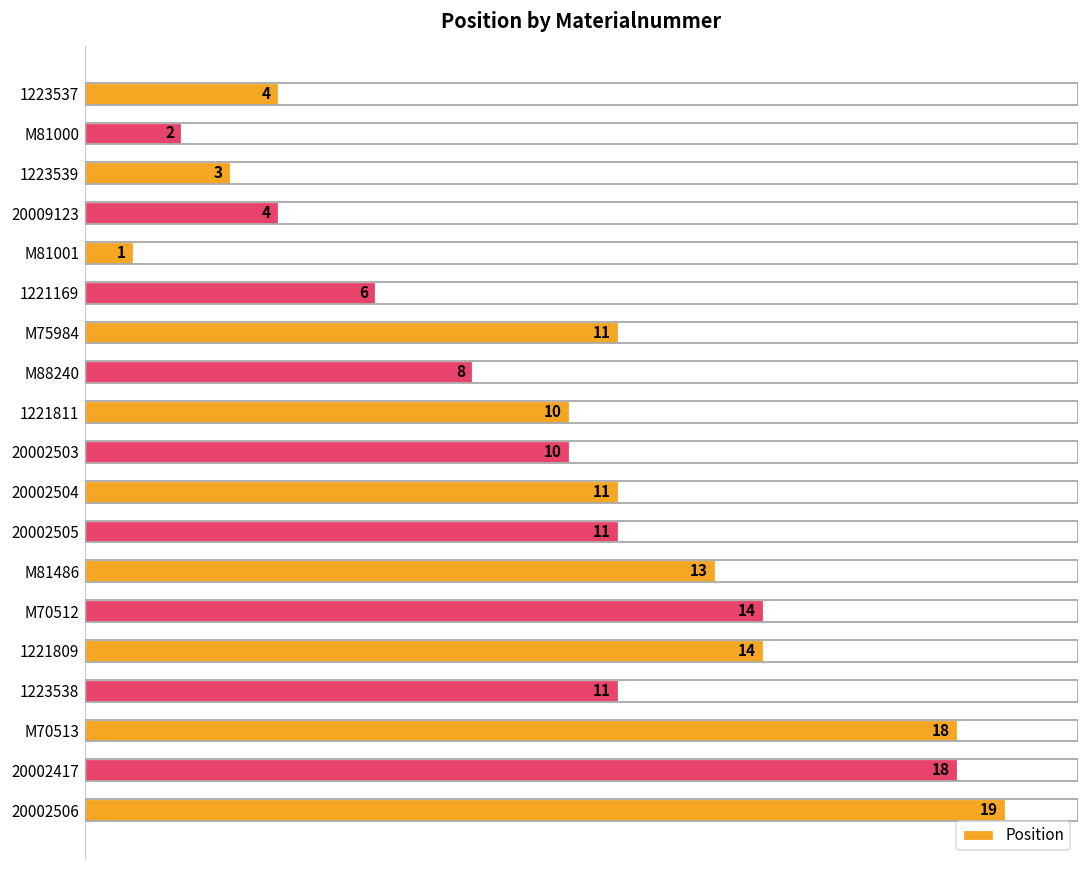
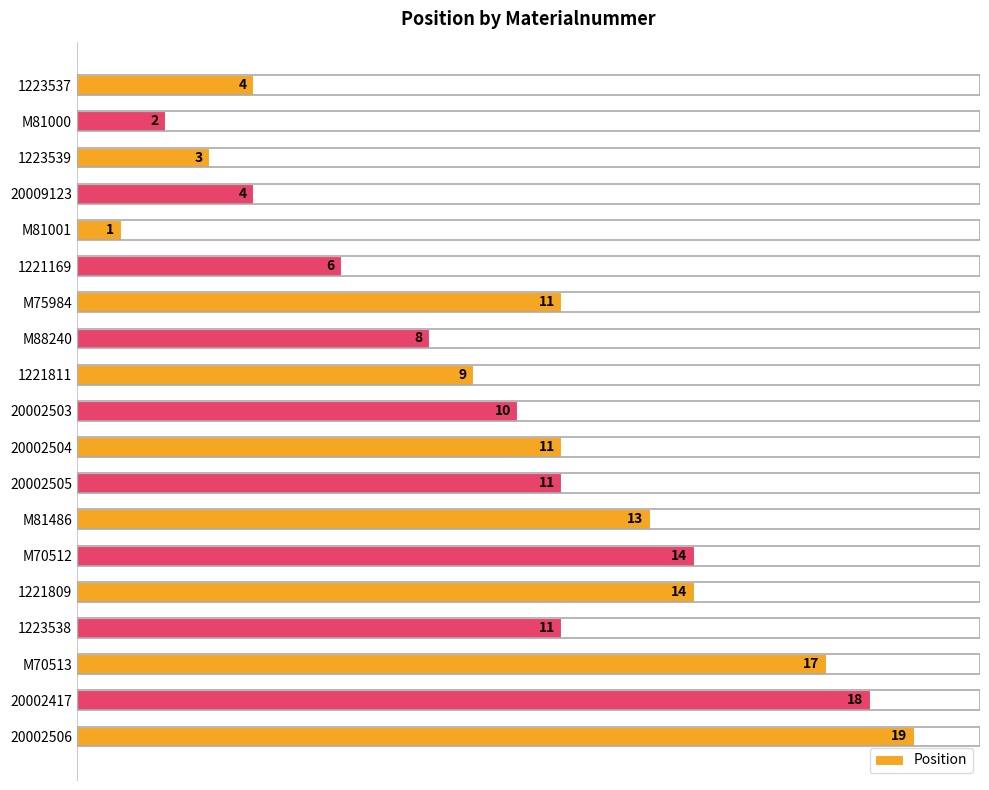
1221811: 10 -> 9
M70513: 18 -> 17
